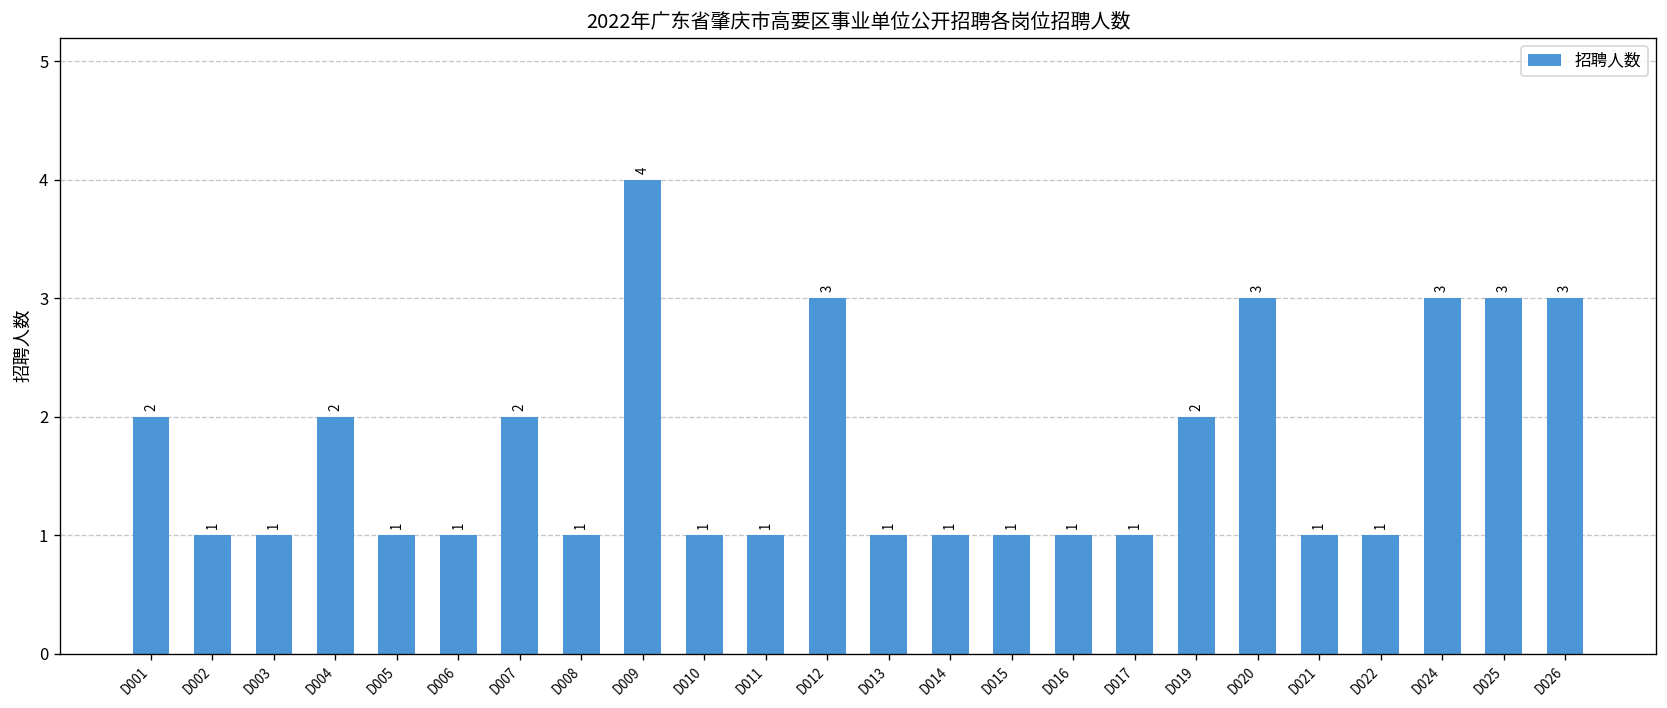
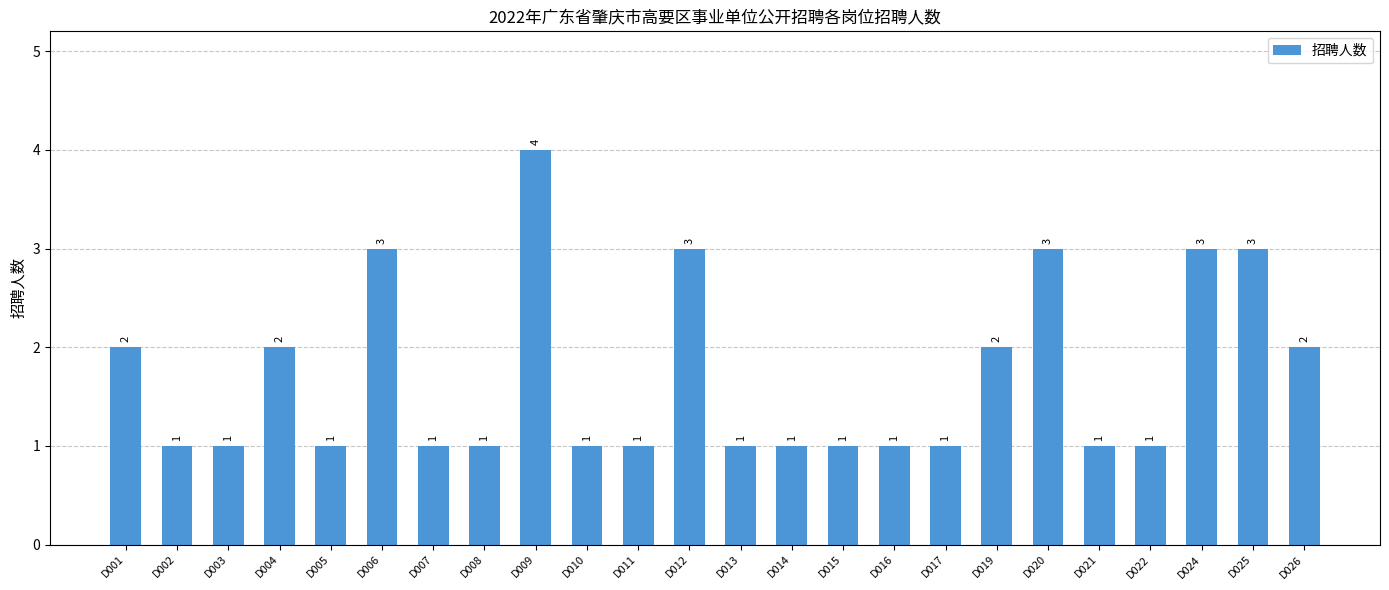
D006: 1 -> 3
D007: 2 -> 1
D026: 3 -> 2
